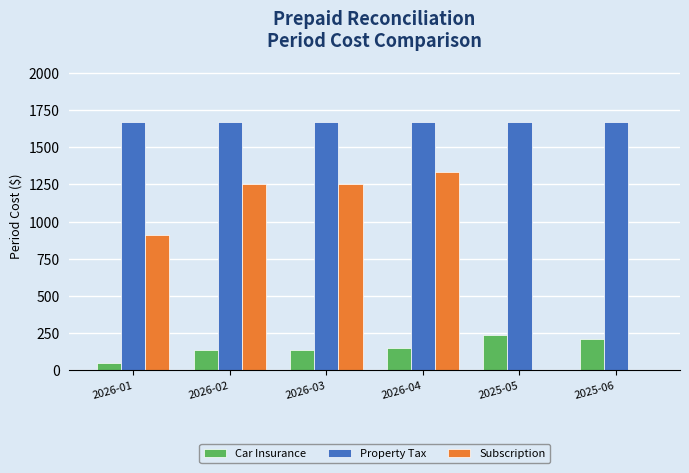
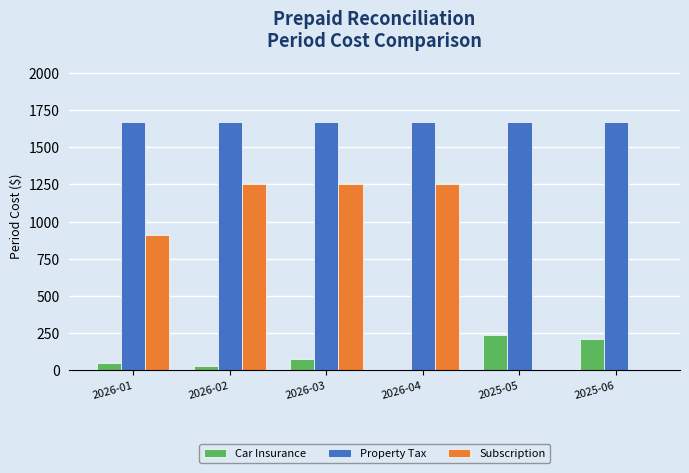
Car Insurance, 2026-02: 140 -> 30
Car Insurance, 2026-03: 140 -> 80
Car Insurance, 2026-04: 150 -> 0
Subscription, 2026-04: 1330 -> 1250
